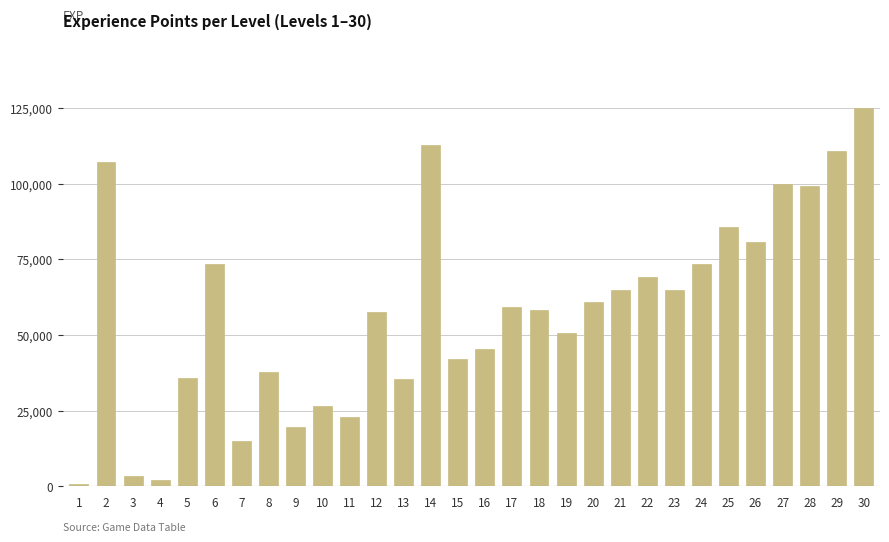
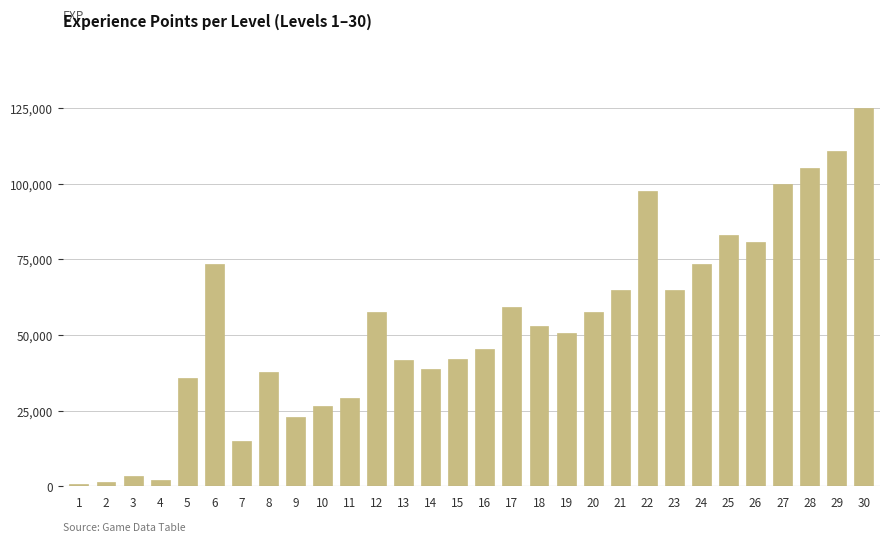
2: 107,000 -> 1,000
9: 20,000 -> 23,000
11: 23,000 -> 29,000
13: 35,000 -> 42,000
14: 113,000 -> 39,000
18: 58,000 -> 53,000
20: 61,000 -> 57,000
22: 69,000 -> 98,000
25: 86,000 -> 83,000
28: 99,000 -> 105,000
